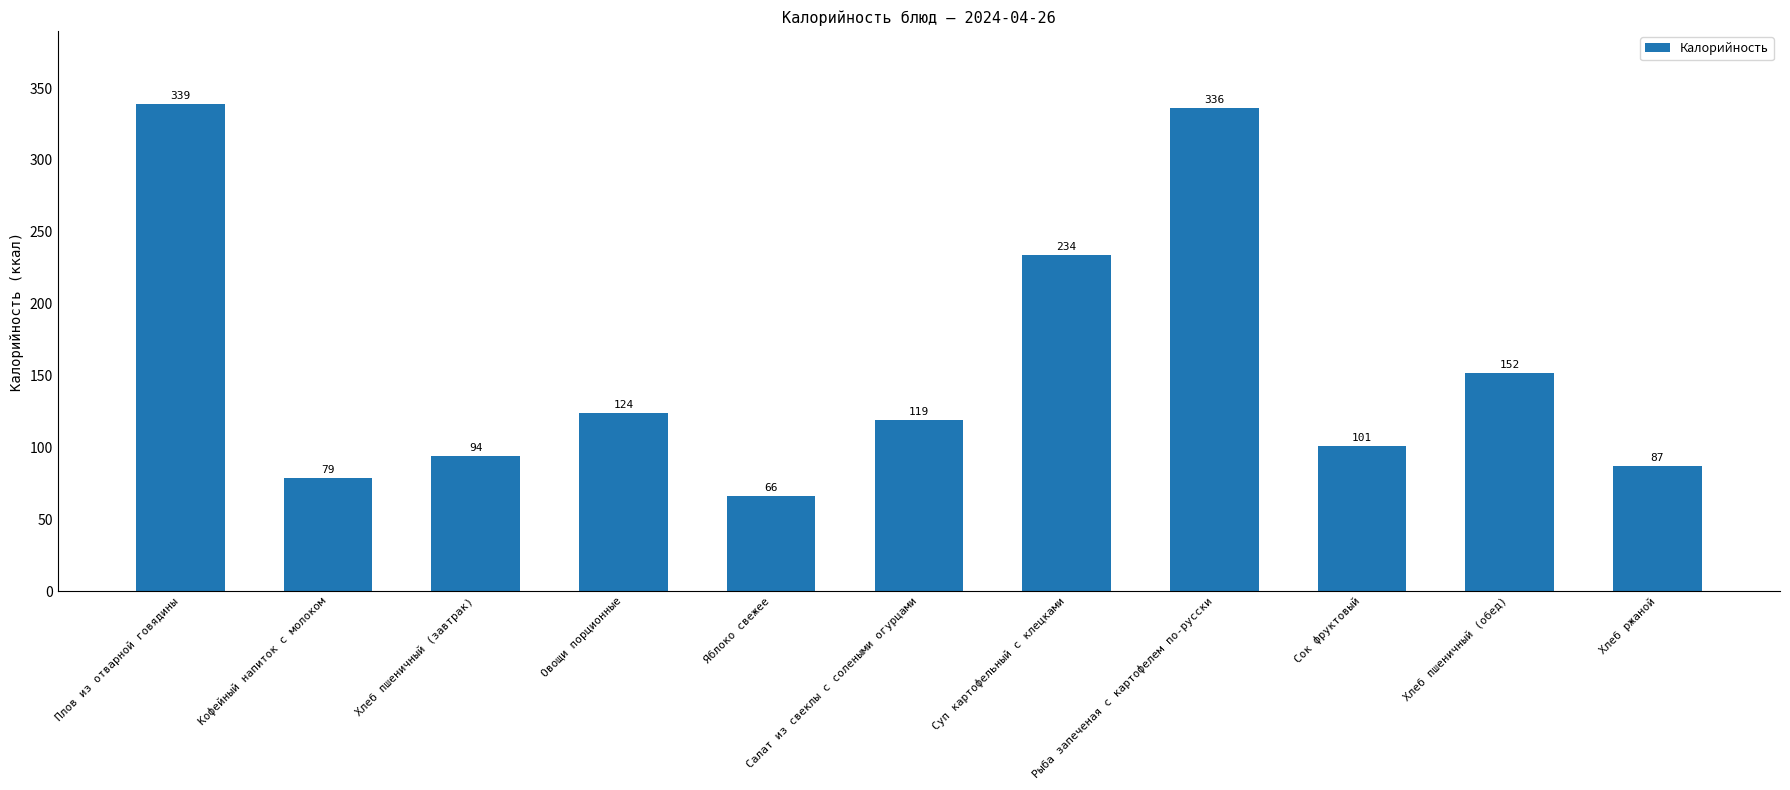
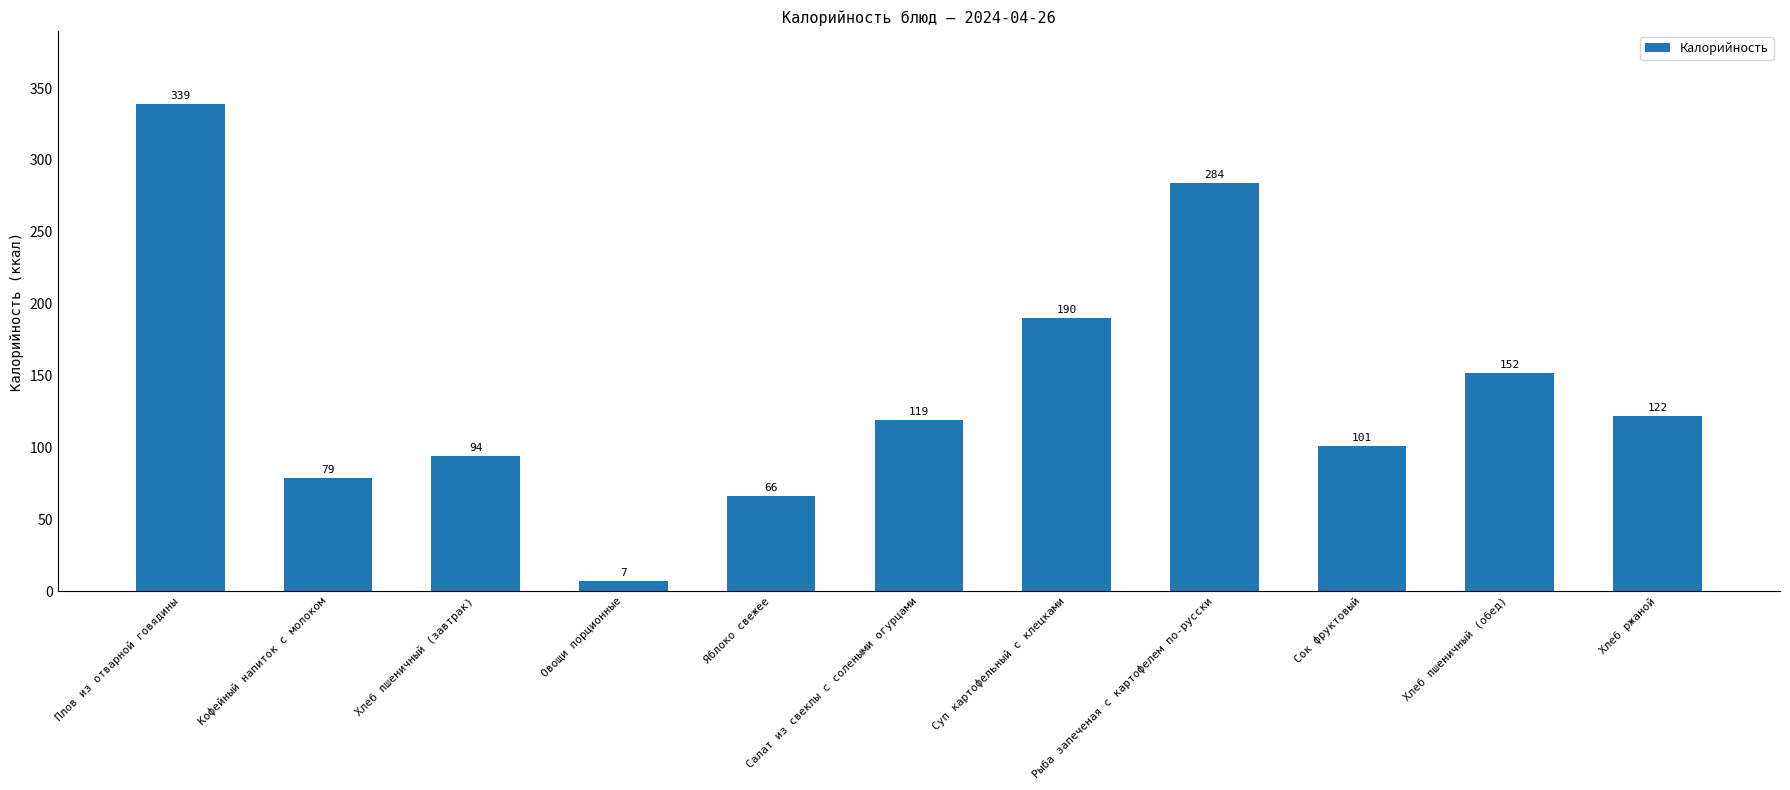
Овощи порционные: 124 -> 7
Суп картофельный с клецками: 234 -> 190
Рыба запеченая с картофелем по-русски: 336 -> 284
Хлеб ржаной: 87 -> 122
